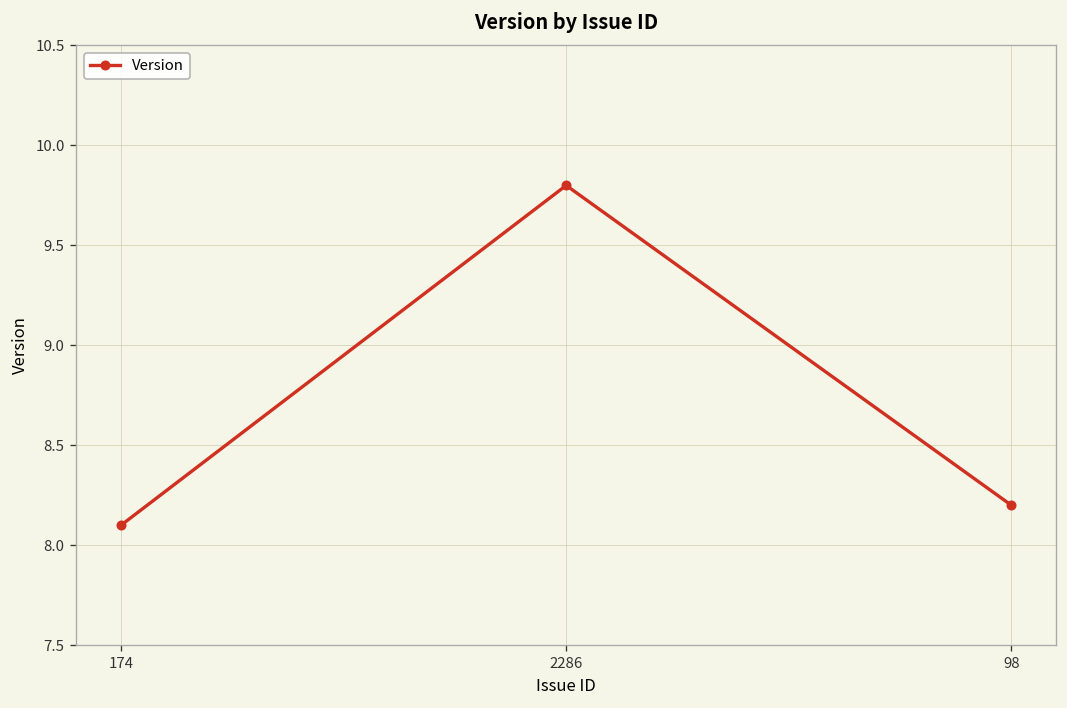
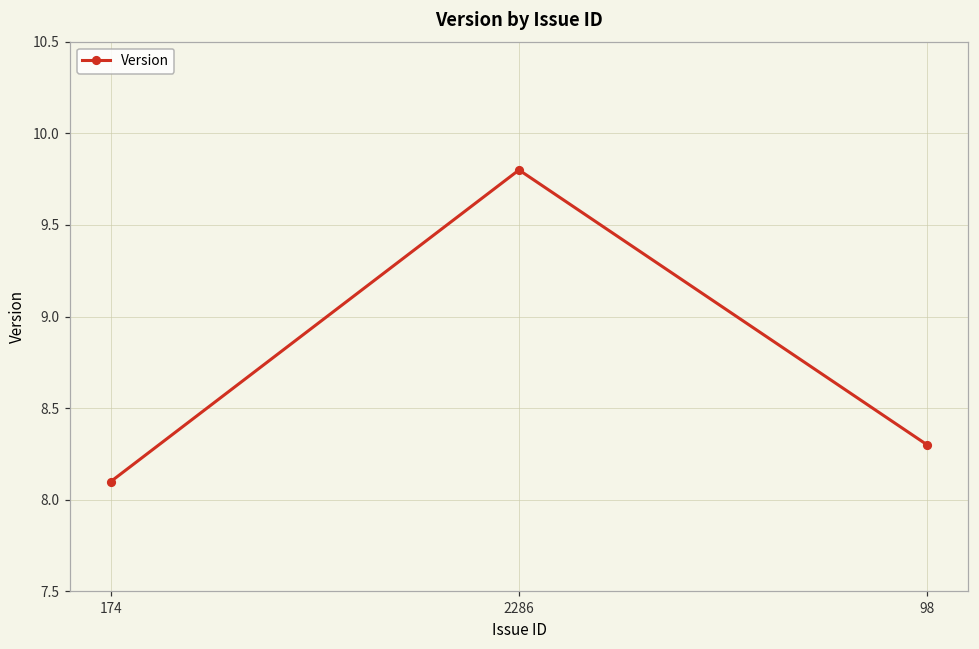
98: 8.2 -> 8.3
